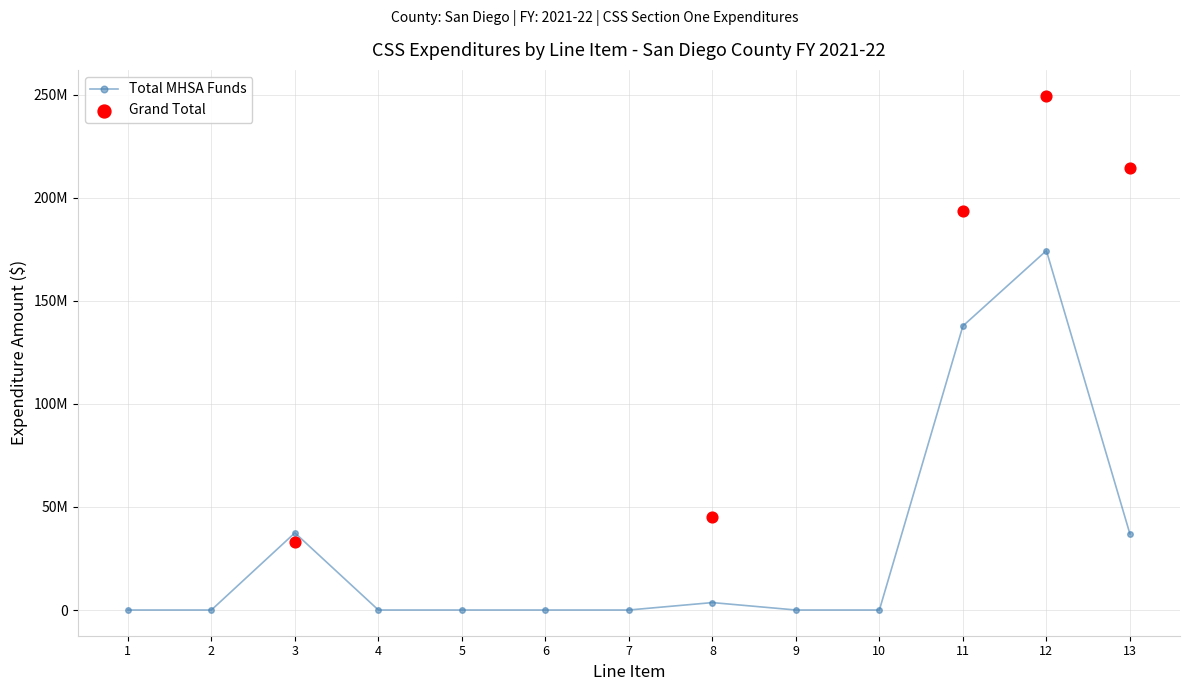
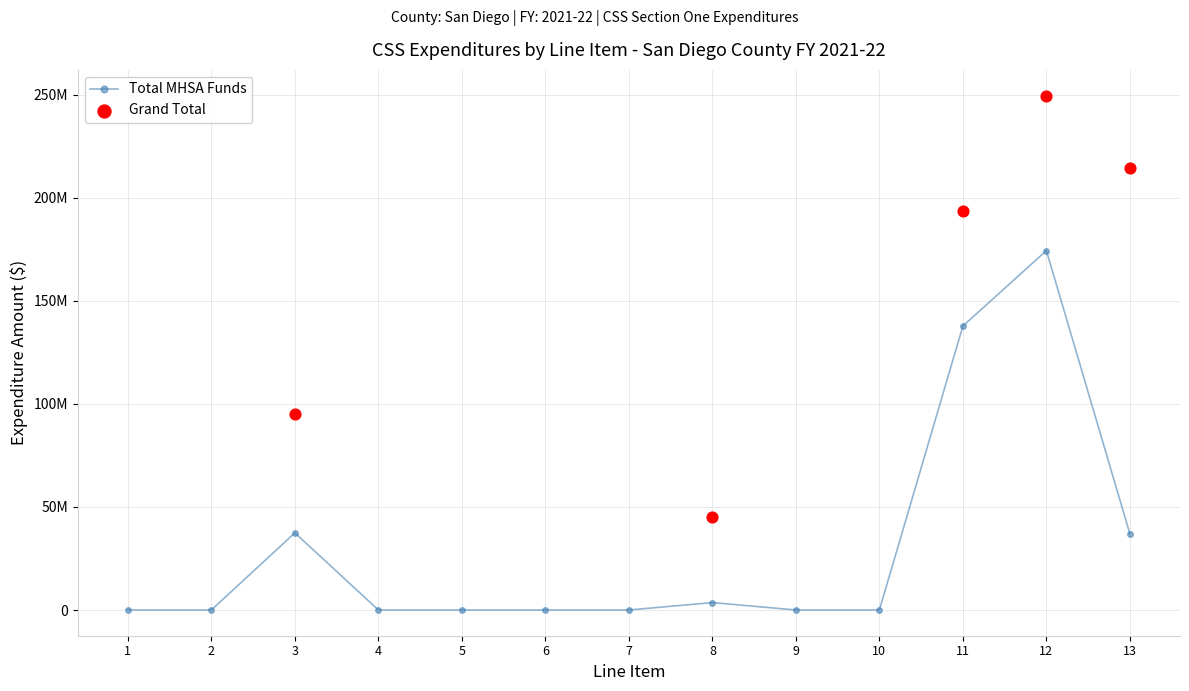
Grand Total, 3: 33000000 -> 95000000
